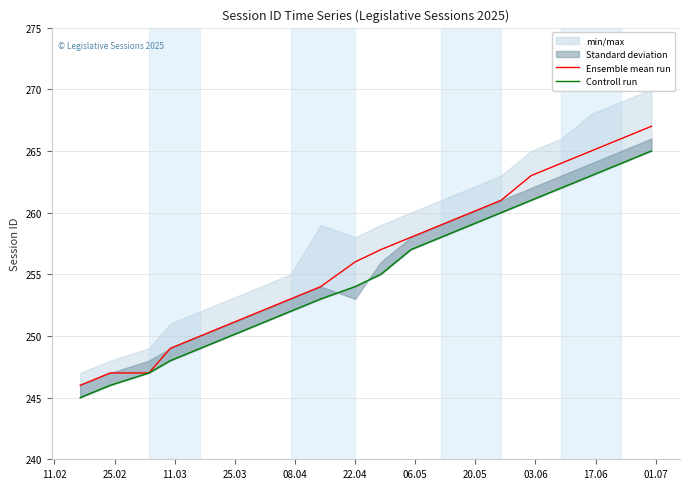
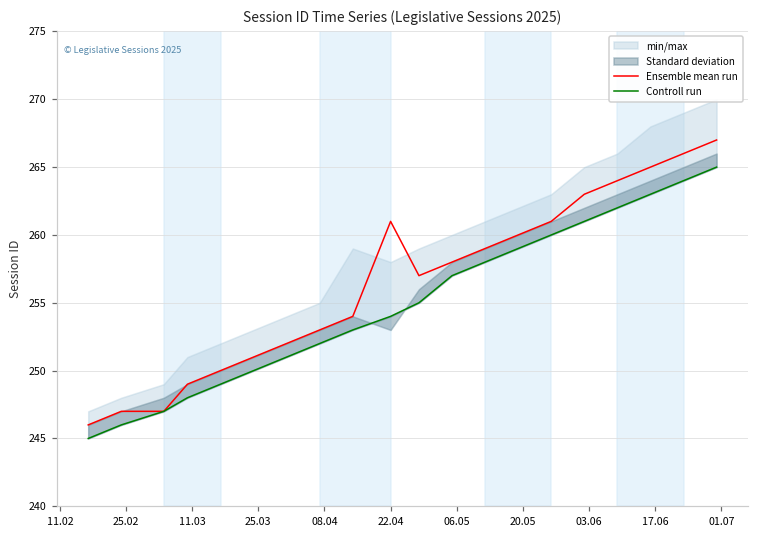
Ensemble mean run, 22.04: 256 -> 261
